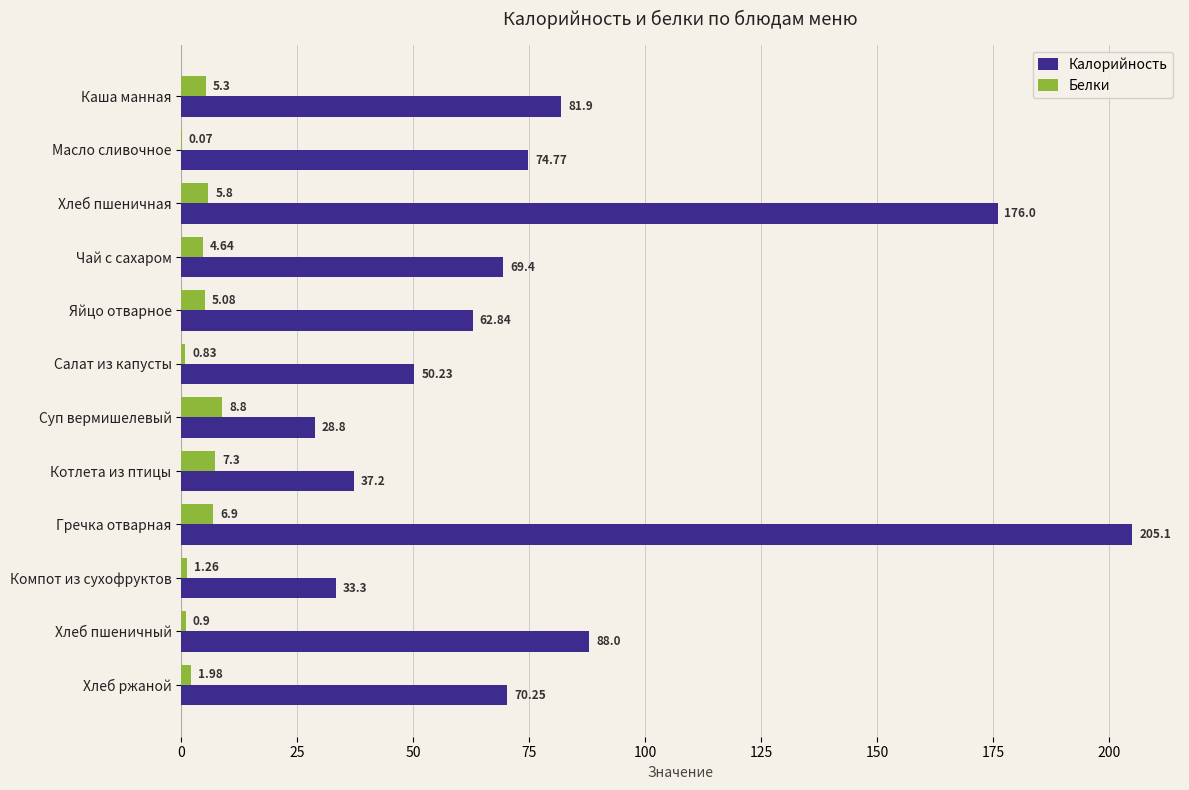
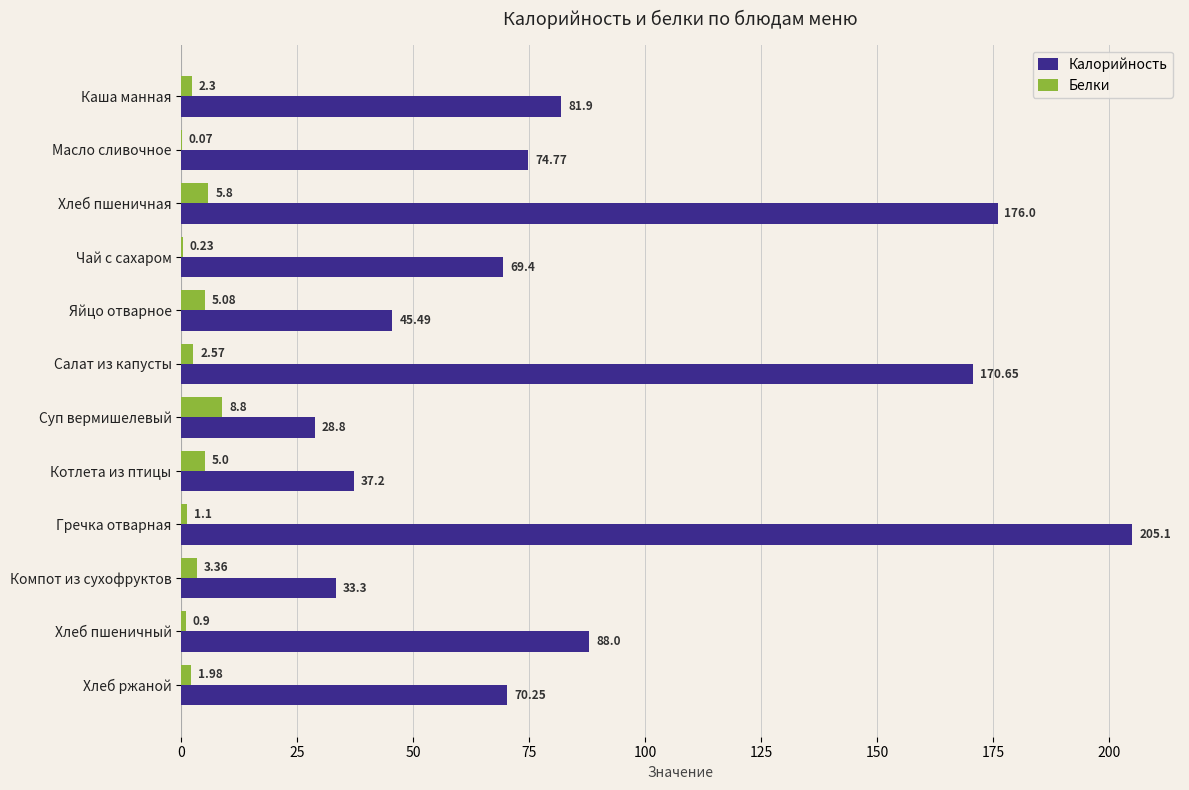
Белки, Каша манная: 5.3 -> 2.3
Белки, Чай с сахаром: 4.64 -> 0.23
Калорийность, Яйцо отварное: 62.84 -> 45.49
Белки, Салат из капусты: 0.83 -> 2.57
Калорийность, Салат из капусты: 50.23 -> 170.65
Белки, Котлета из птицы: 7.3 -> 5.0
Белки, Гречка отварная: 6.9 -> 1.1
Белки, Компот из сухофруктов: 1.26 -> 3.36
